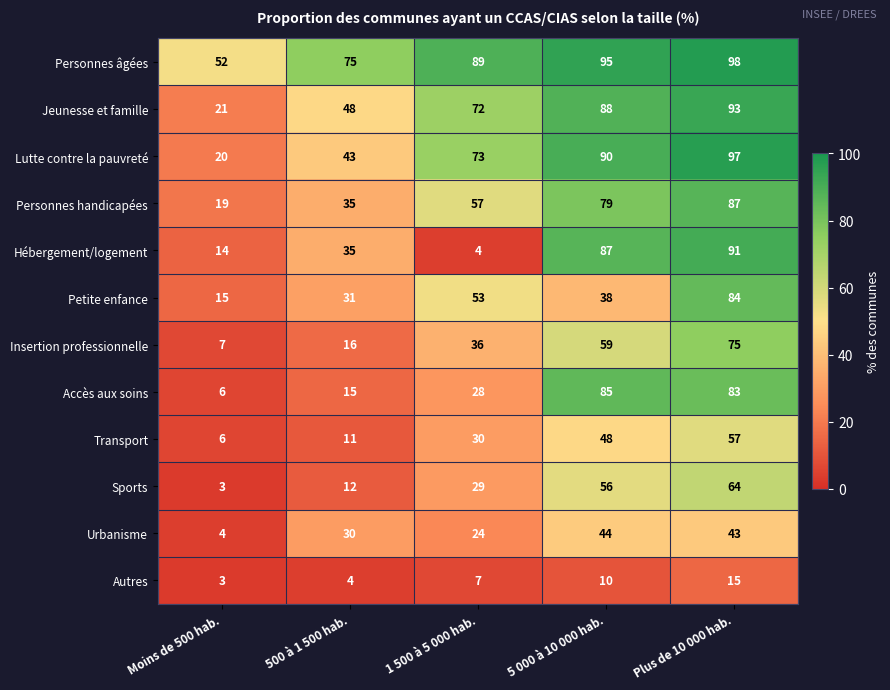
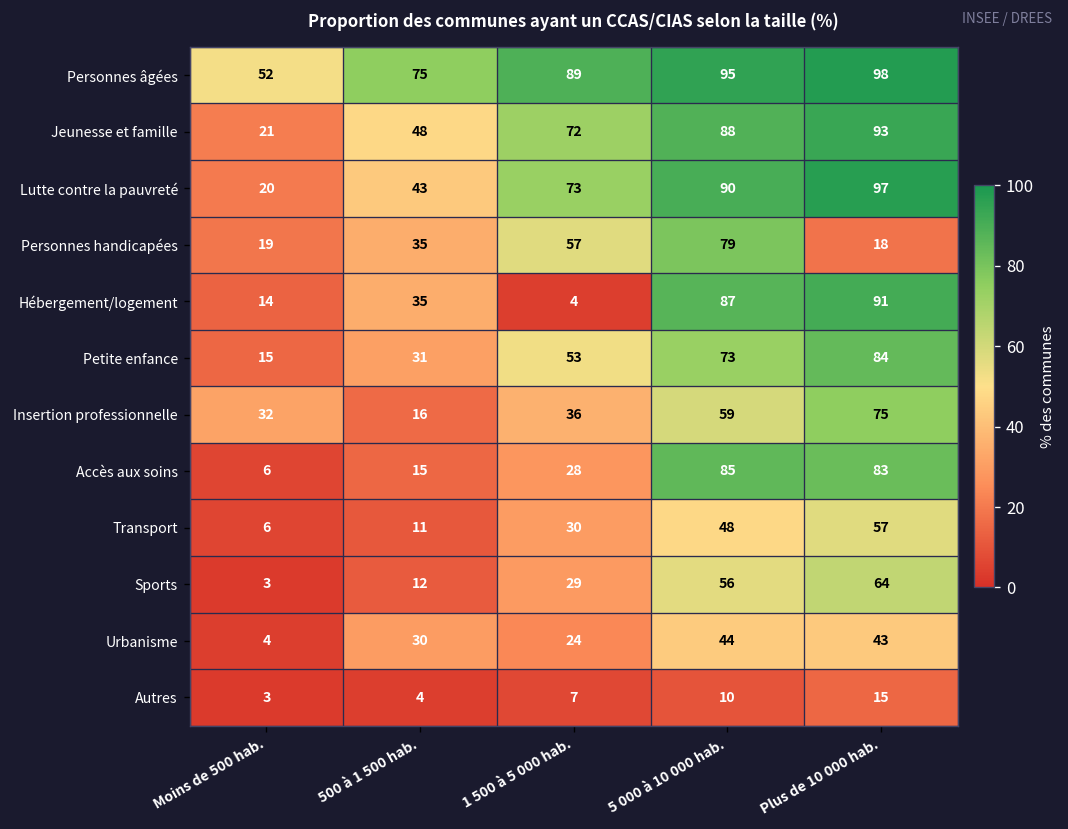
Personnes handicapées, Plus de 10 000 hab.: 87 -> 18
Petite enfance, 5 000 à 10 000 hab.: 38 -> 73
Insertion professionnelle, Moins de 500 hab.: 7 -> 32
